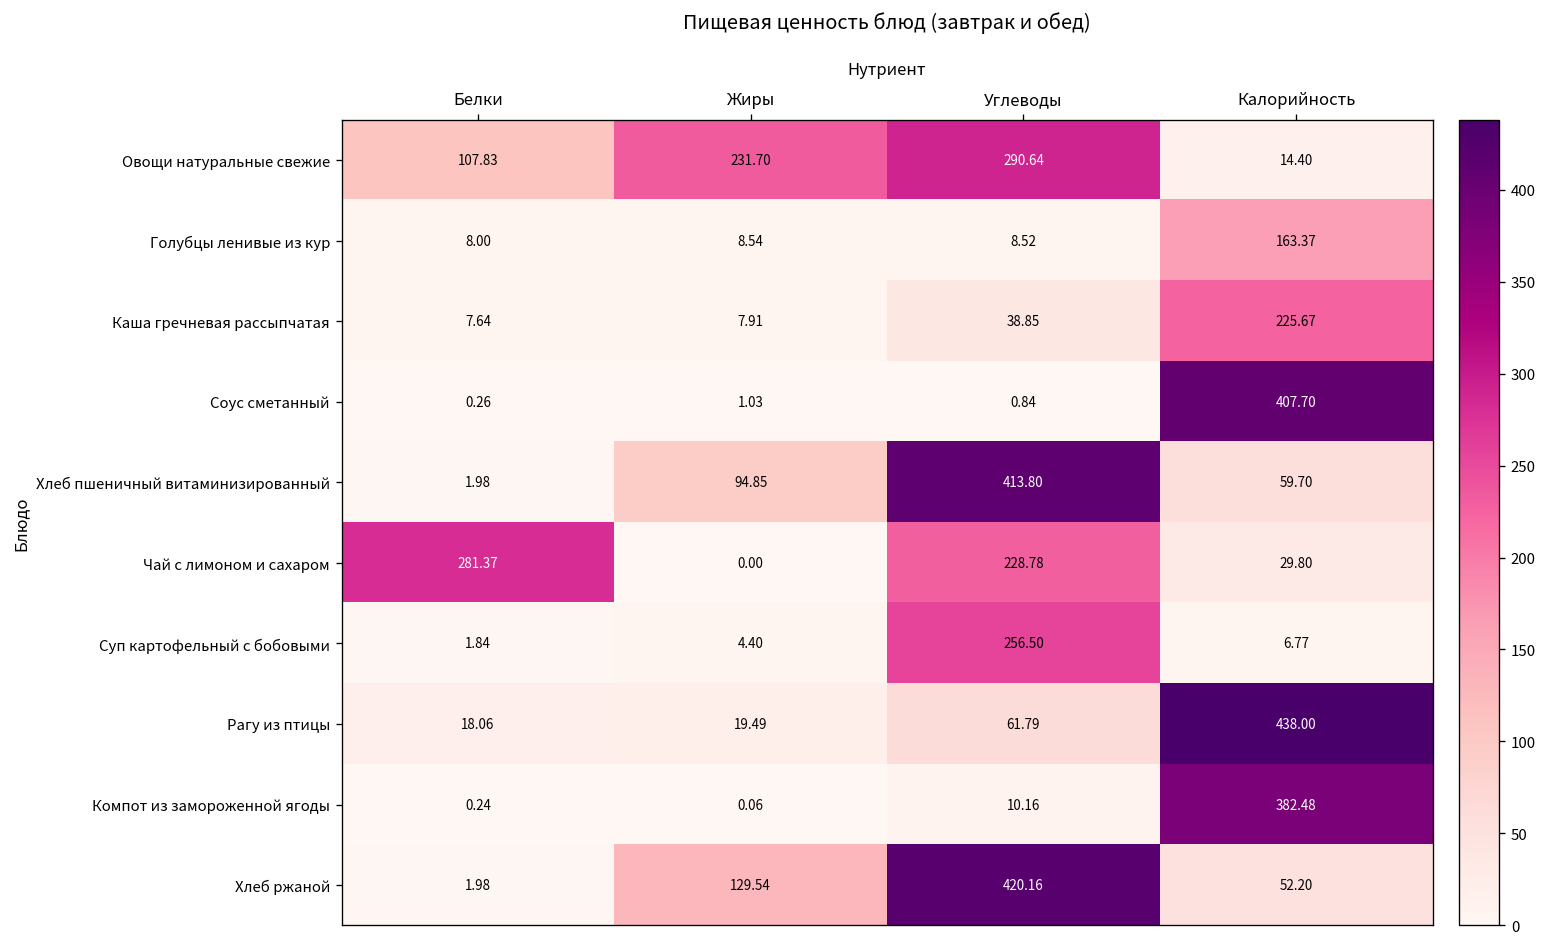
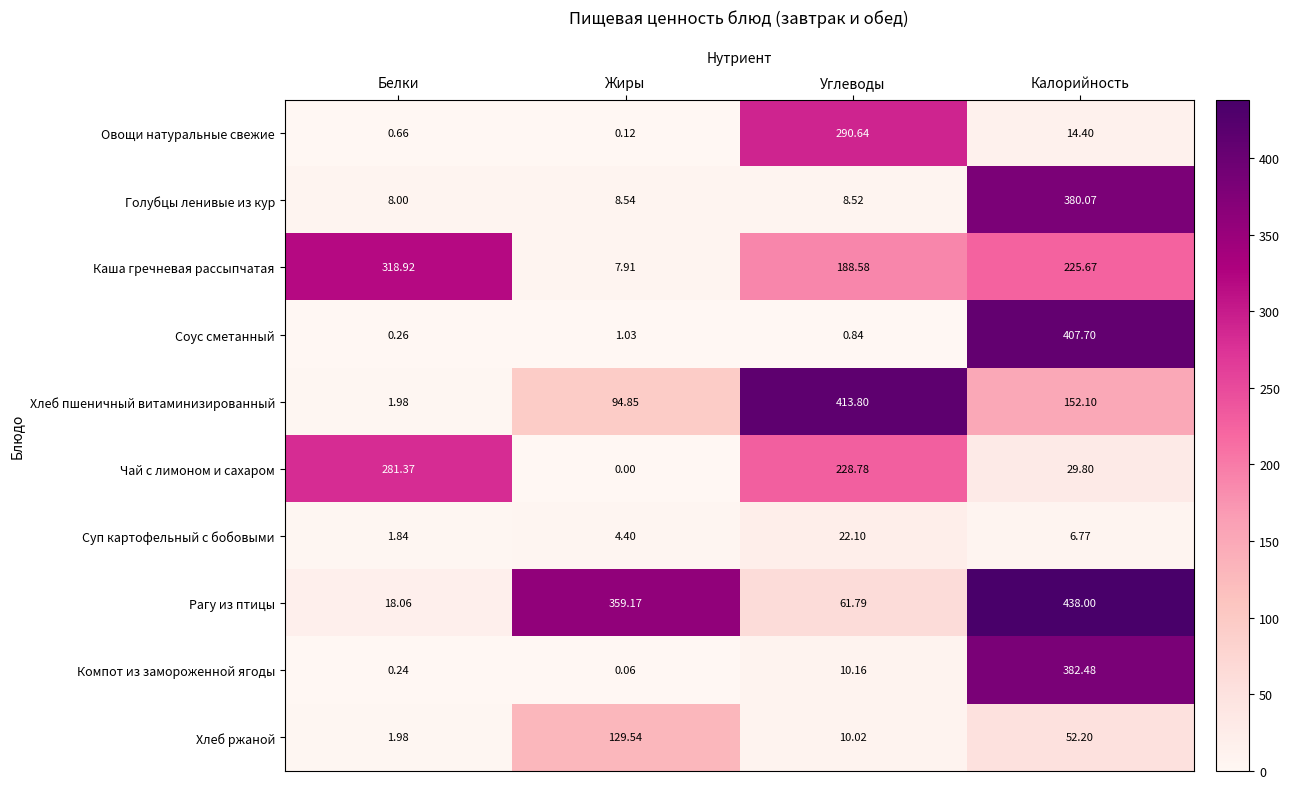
Овощи натуральные свежие, Белки: 107.83 -> 0.66
Овощи натуральные свежие, Жиры: 231.70 -> 0.12
Голубцы ленивые из кур, Калорийность: 163.37 -> 380.07
Каша гречневая рассыпчатая, Белки: 7.64 -> 318.92
Каша гречневая рассыпчатая, Углеводы: 38.85 -> 188.58
Хлеб пшеничный витаминизированный, Калорийность: 59.70 -> 152.10
Суп картофельный с бобовыми, Углеводы: 256.50 -> 22.10
Рагу из птицы, Жиры: 19.49 -> 359.17
Хлеб ржаной, Углеводы: 420.16 -> 10.02
